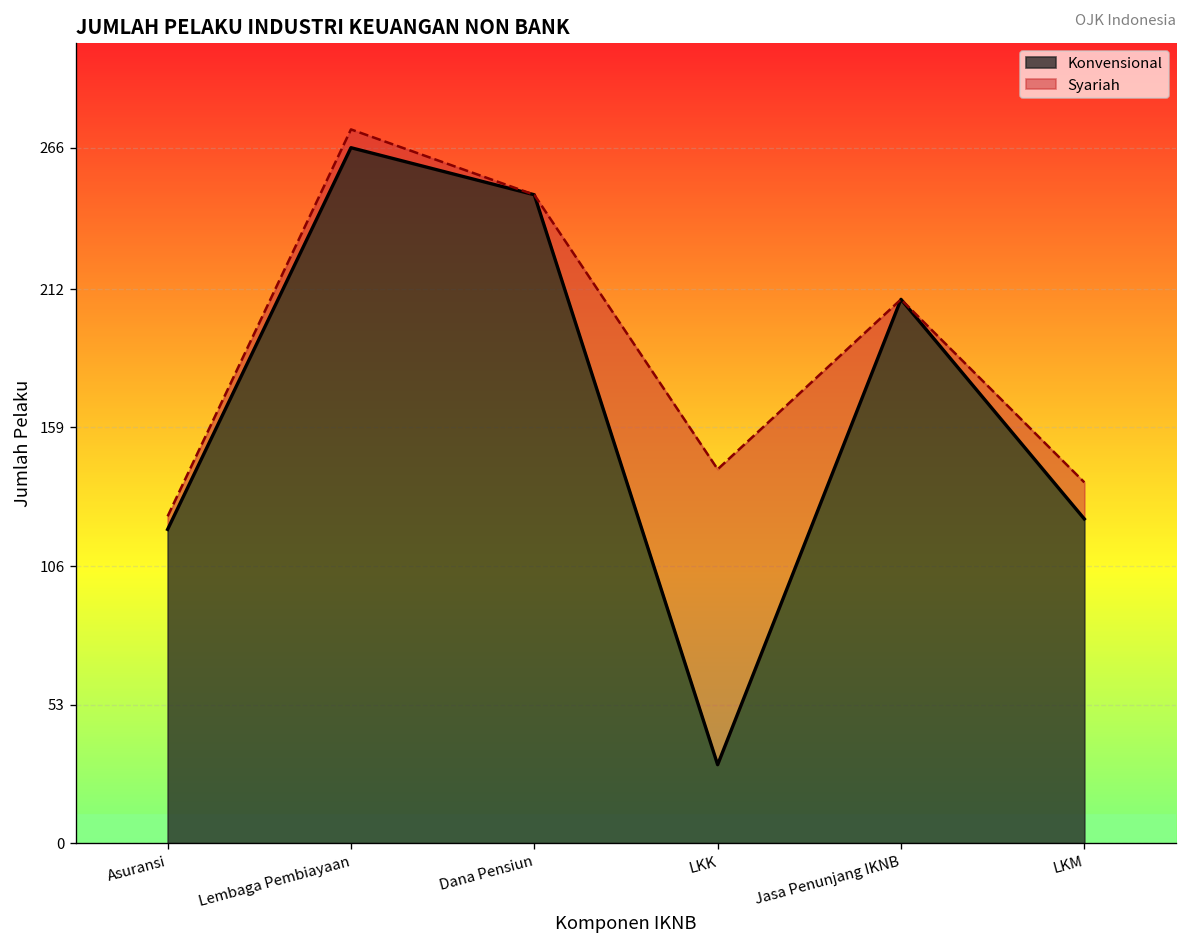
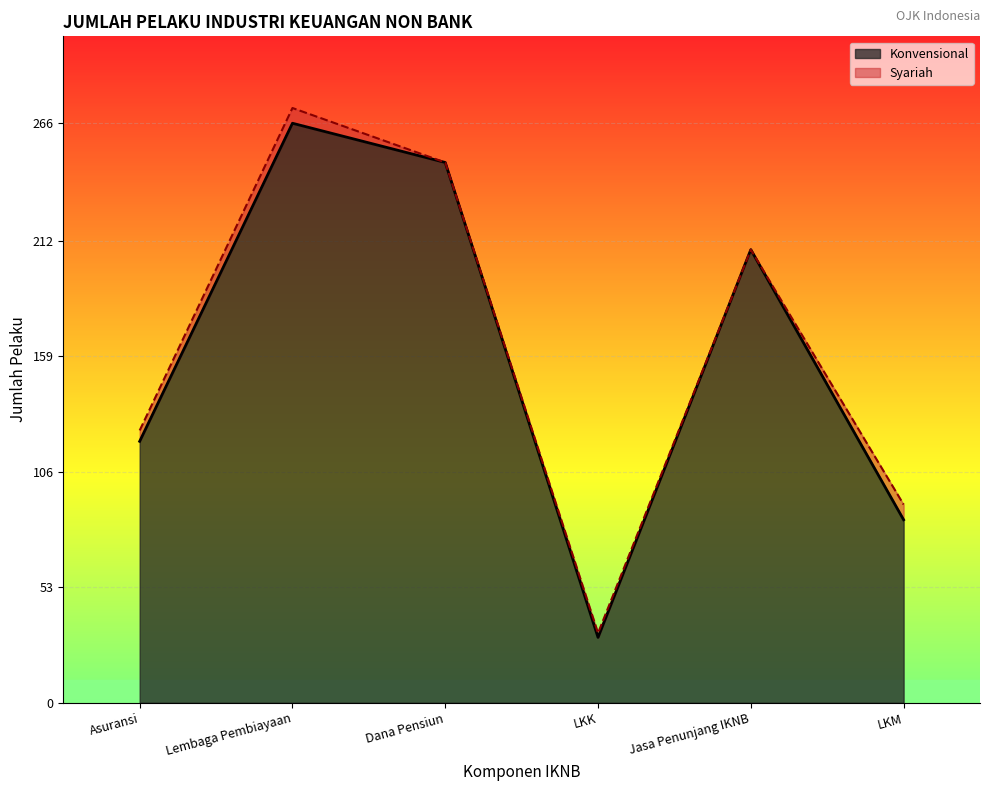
Syariah, LKK: 113 -> 2
Konvensional, LKM: 124 -> 84
Syariah, LKM: 14 -> 7
